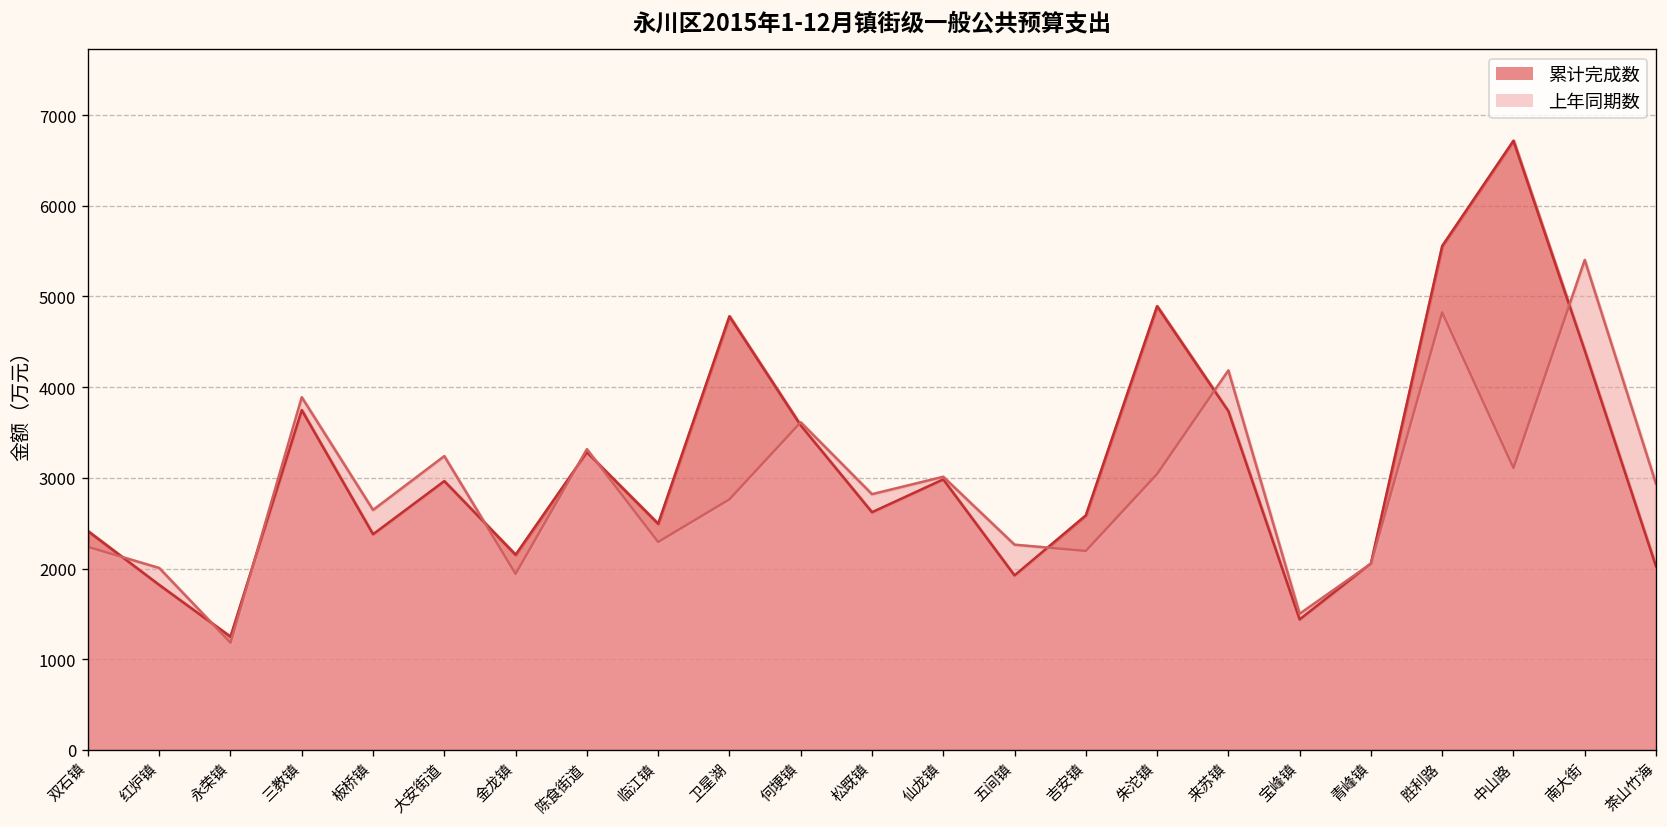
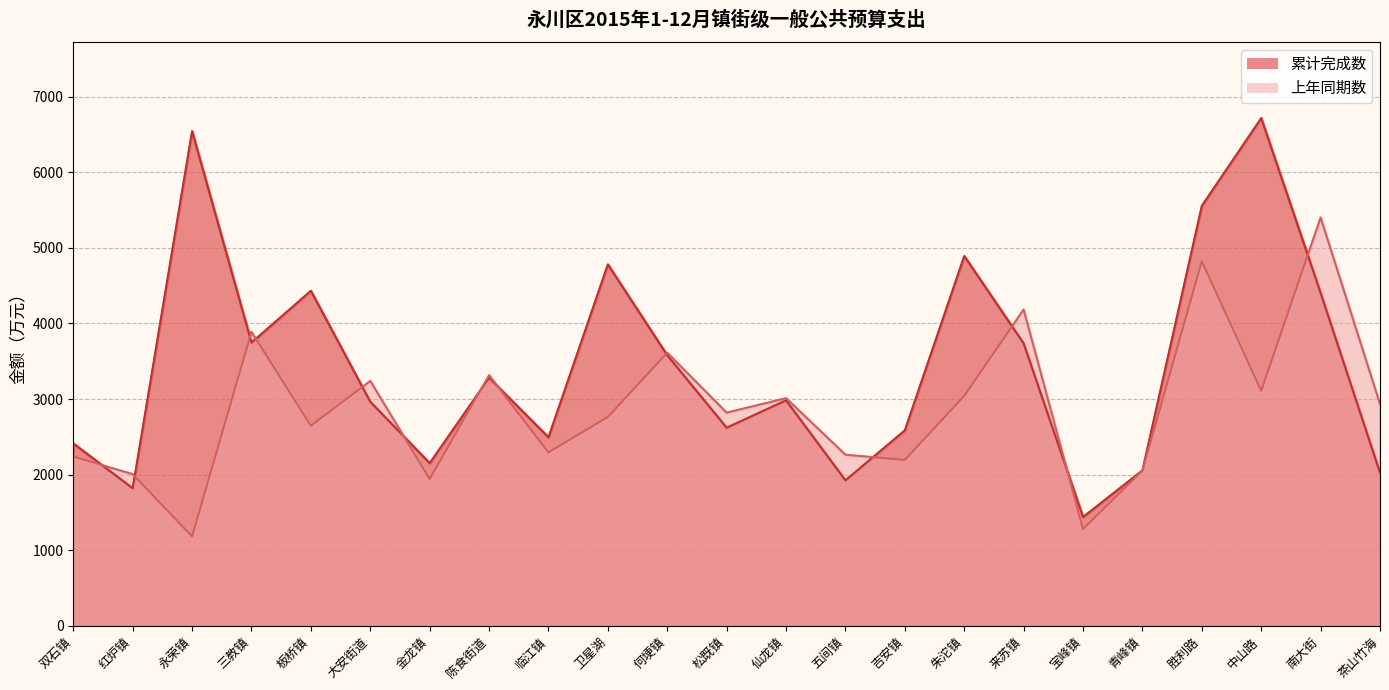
累计完成数, 永荣镇: 1200 -> 6500
累计完成数, 板桥镇: 2400 -> 4400
上年同期数, 宝峰镇: 1500 -> 1300
